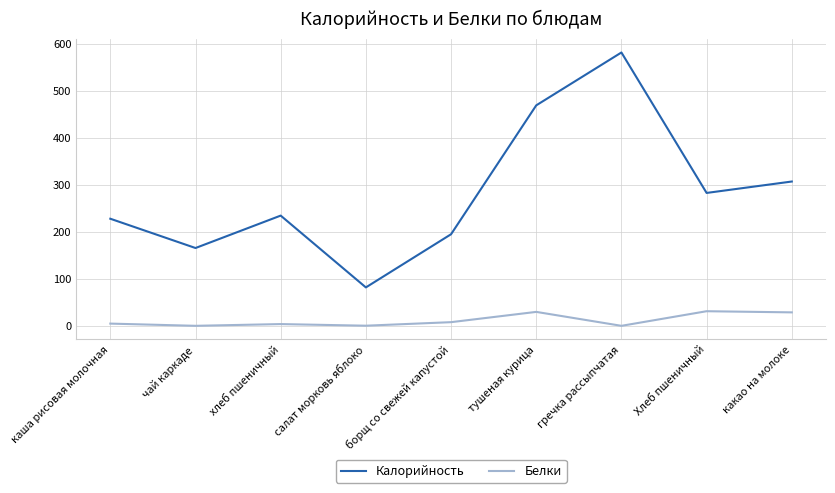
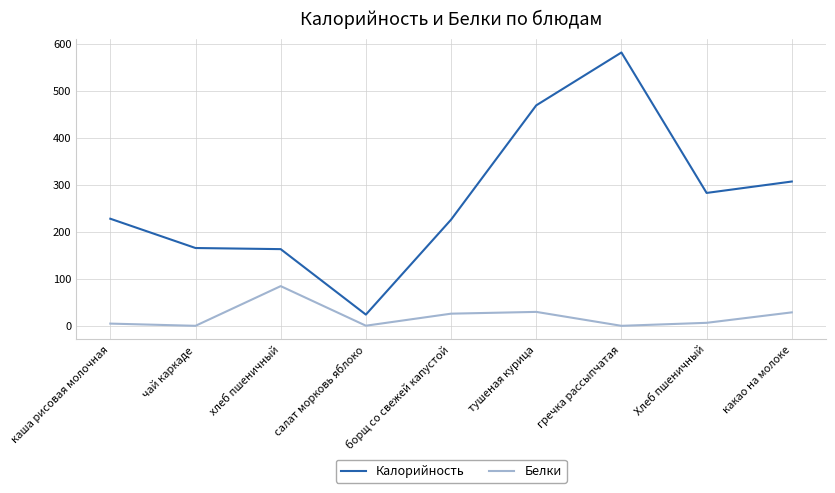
Калорийность, хлеб пшеничный: 230 -> 160
Белки, хлеб пшеничный: 0 -> 80
Калорийность, салат морковь яблоко: 80 -> 20
Калорийность, борщ со свежей капустой: 200 -> 230
Белки, борщ со свежей капустой: 10 -> 30
Белки, Хлеб пшеничный: 30 -> 10
